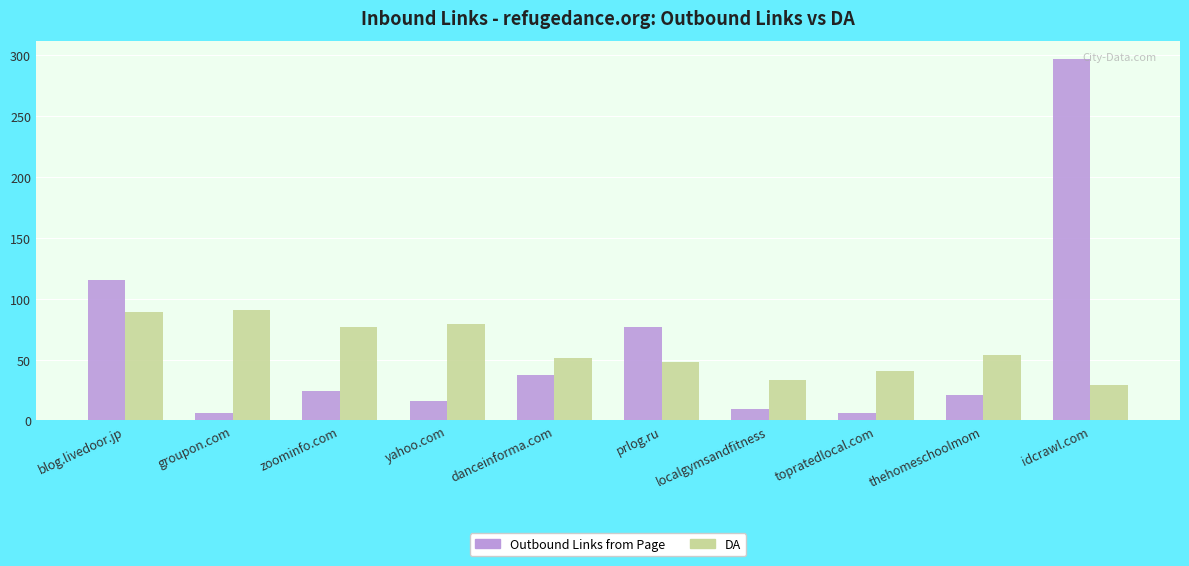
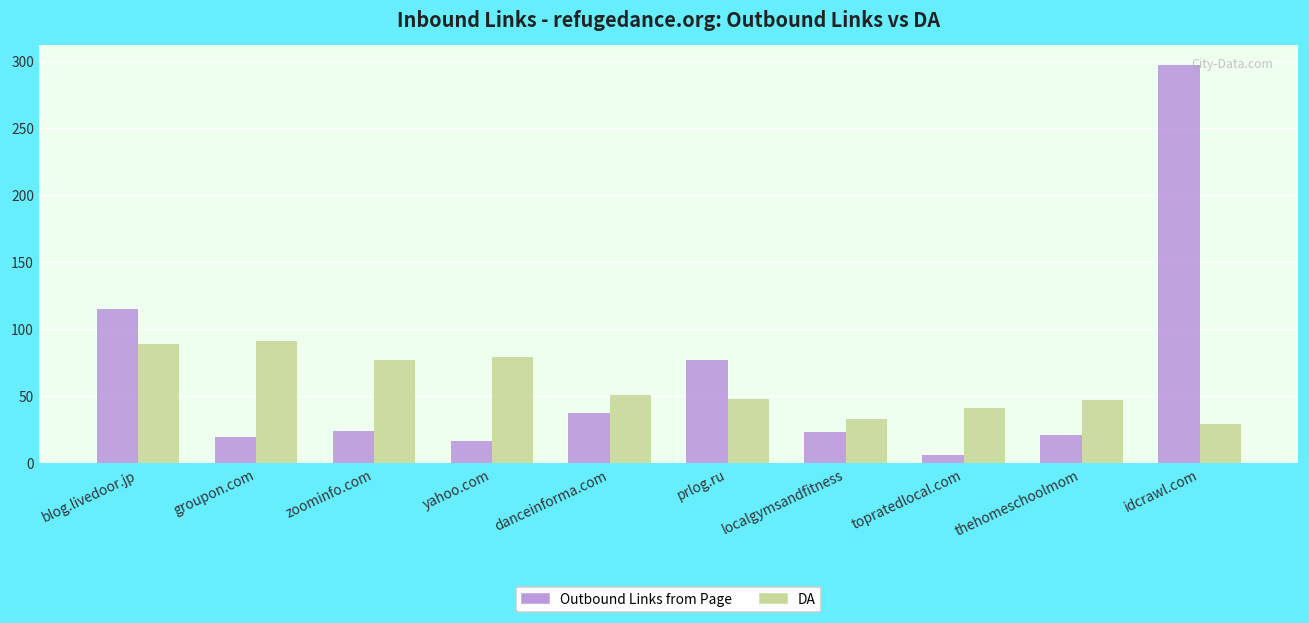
Outbound Links from Page, groupon.com: 6 -> 19
Outbound Links from Page, localgymsandfitness: 9 -> 23
DA, thehomeschoolmom: 54 -> 47
